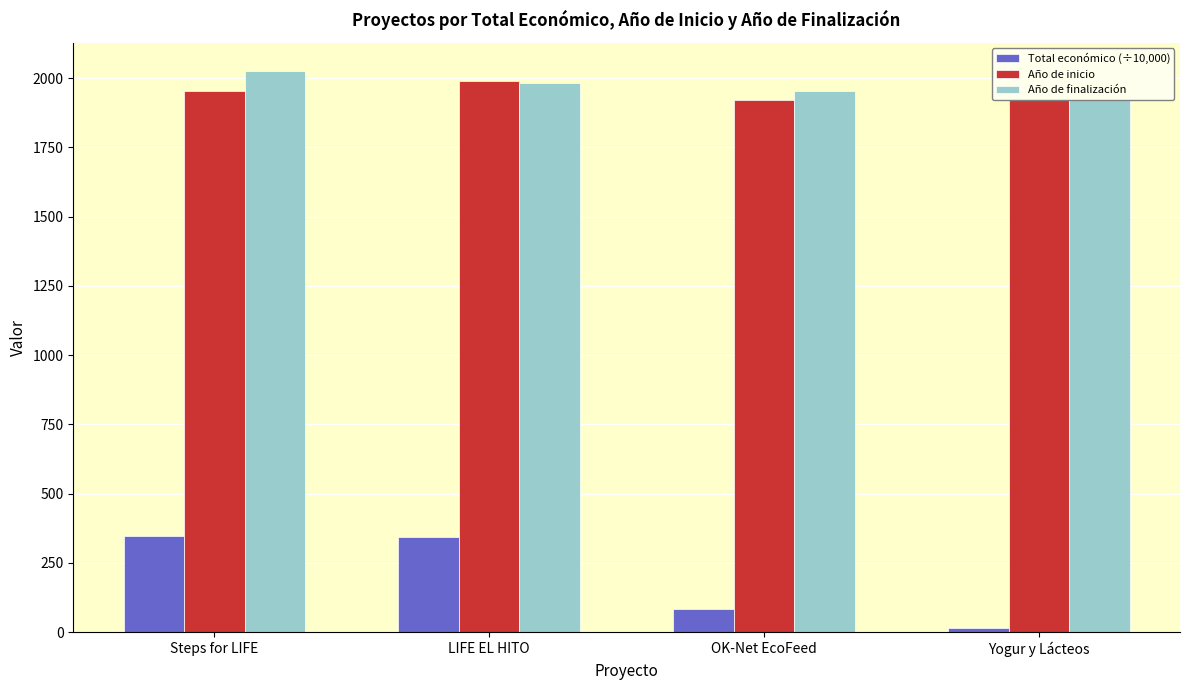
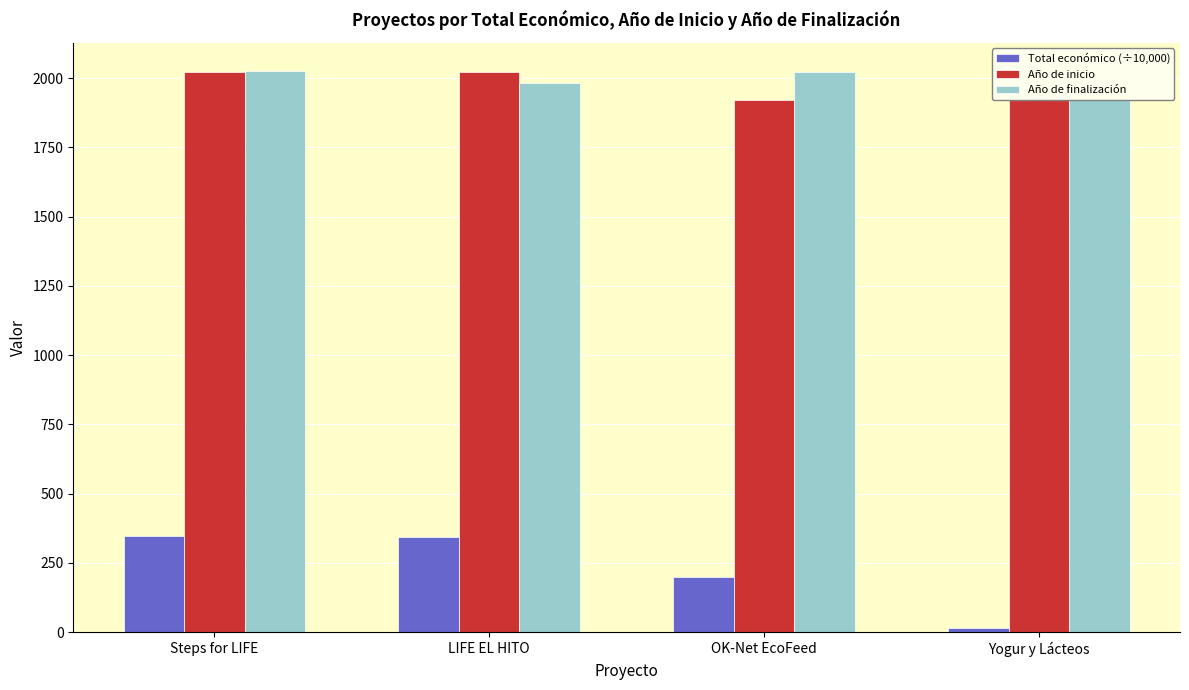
Año de inicio, Steps for LIFE: 1950 -> 2020
Año de inicio, LIFE EL HITO: 1990 -> 2020
Total económico (÷10,000), OK-Net EcoFeed: 80 -> 200
Año de finalización, OK-Net EcoFeed: 1950 -> 2020
